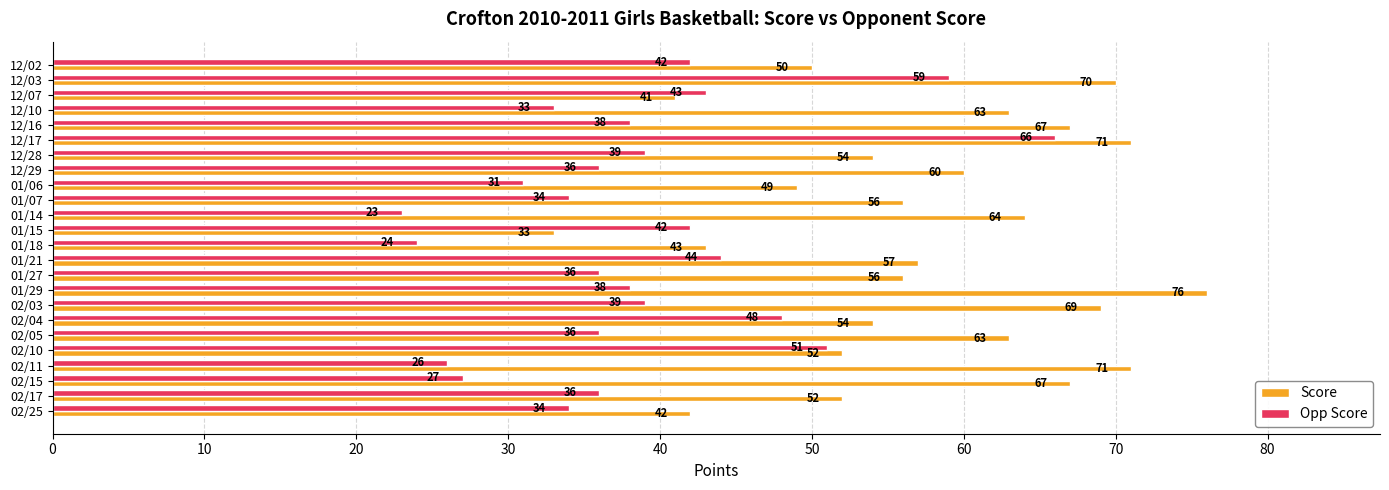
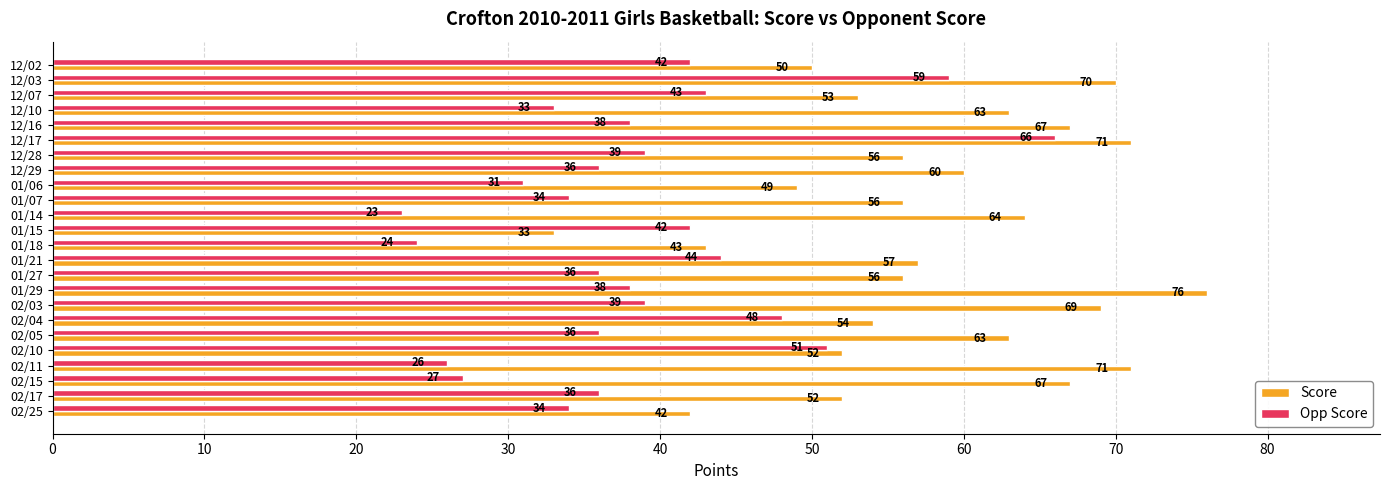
Score, 12/07: 41 -> 53
Score, 12/28: 54 -> 56
